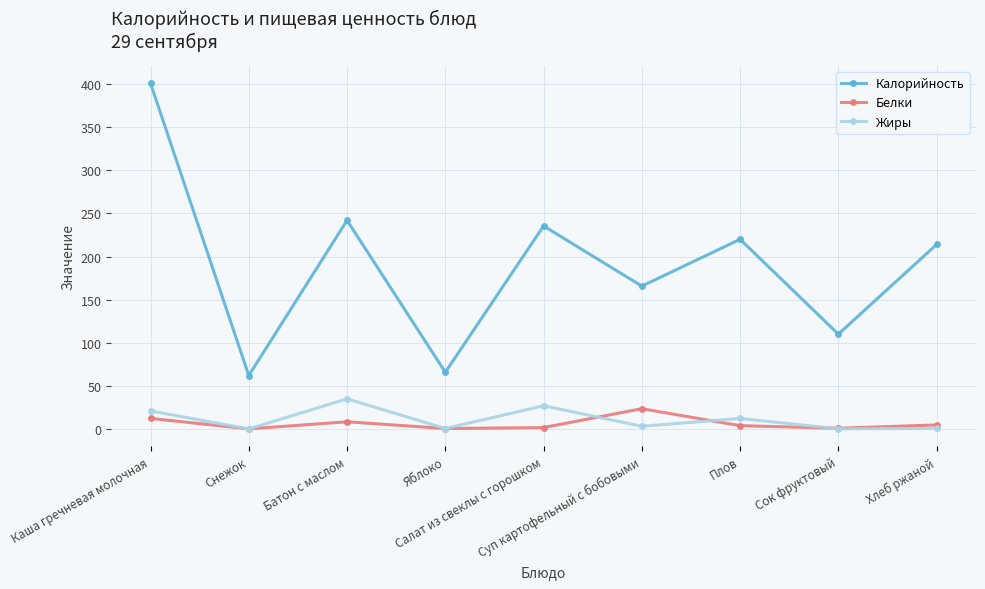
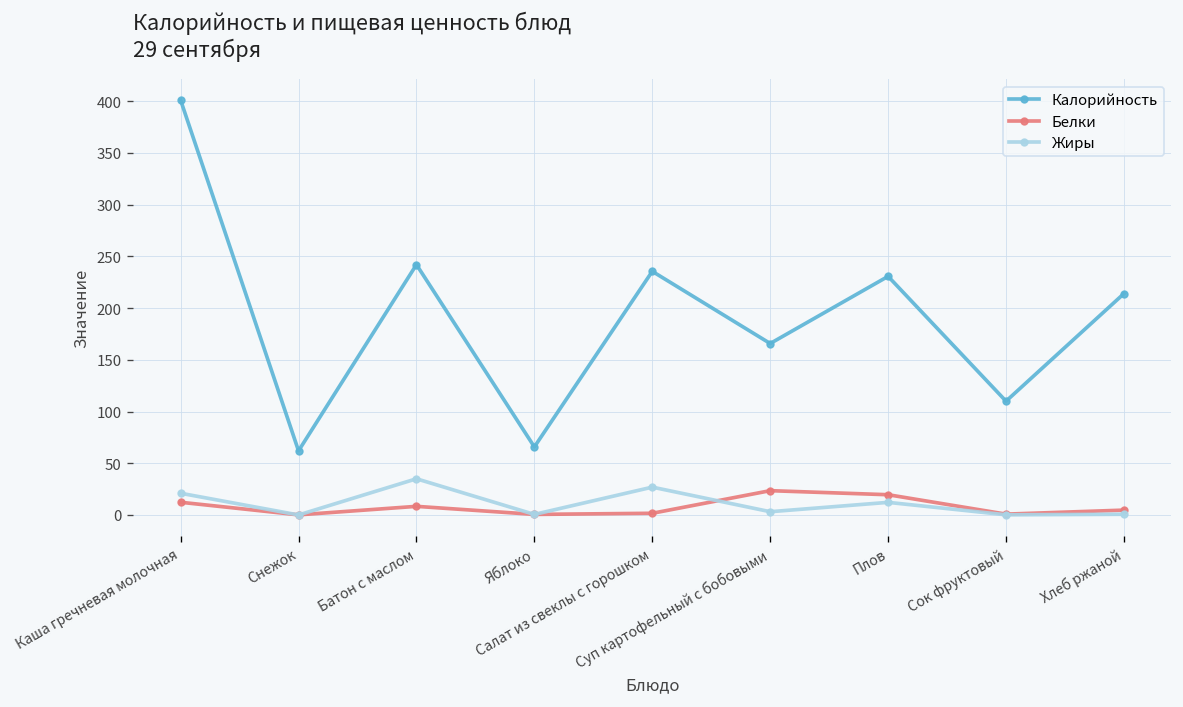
Калорийность, Плов: 220 -> 230
Белки, Плов: 0 -> 20
